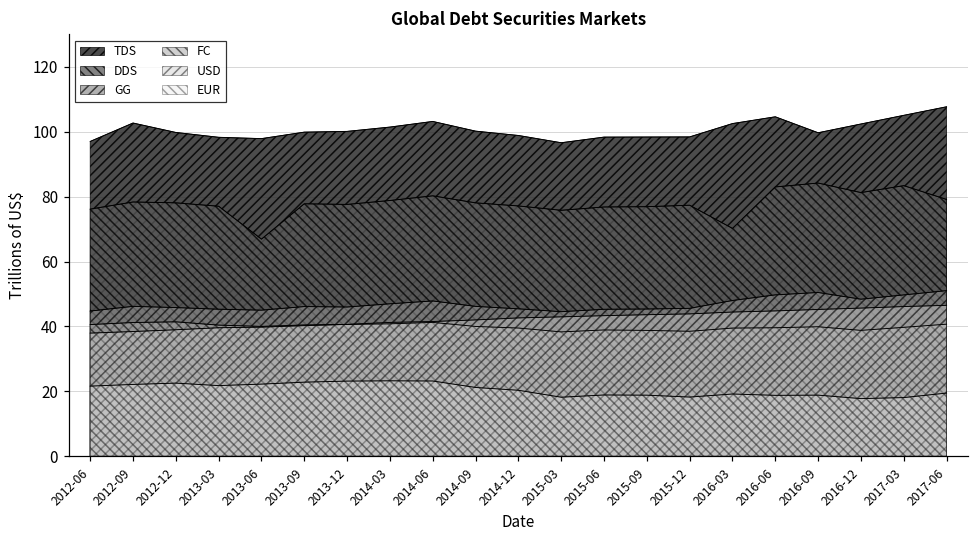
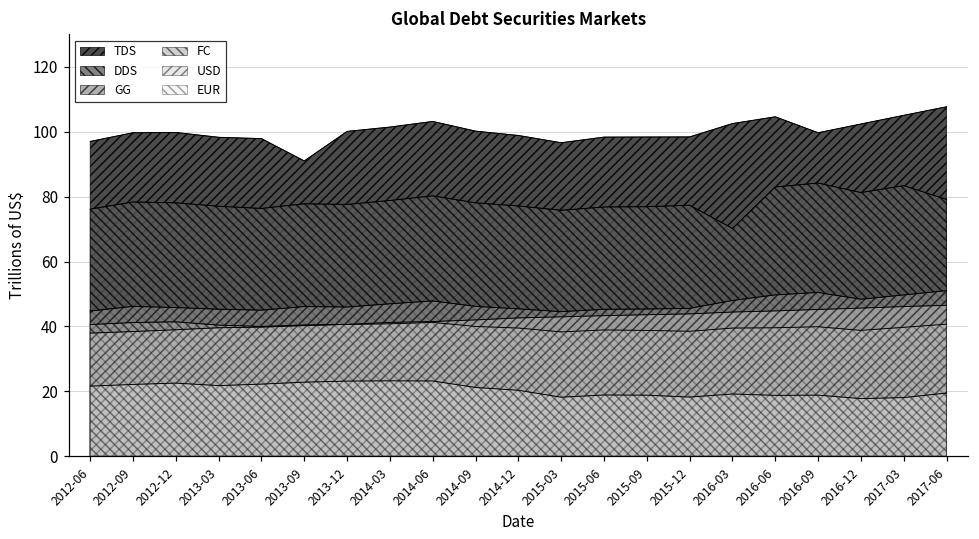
TDS, 2012-09: 103 -> 100
DDS, 2013-06: 67 -> 76
TDS, 2013-09: 100 -> 91
